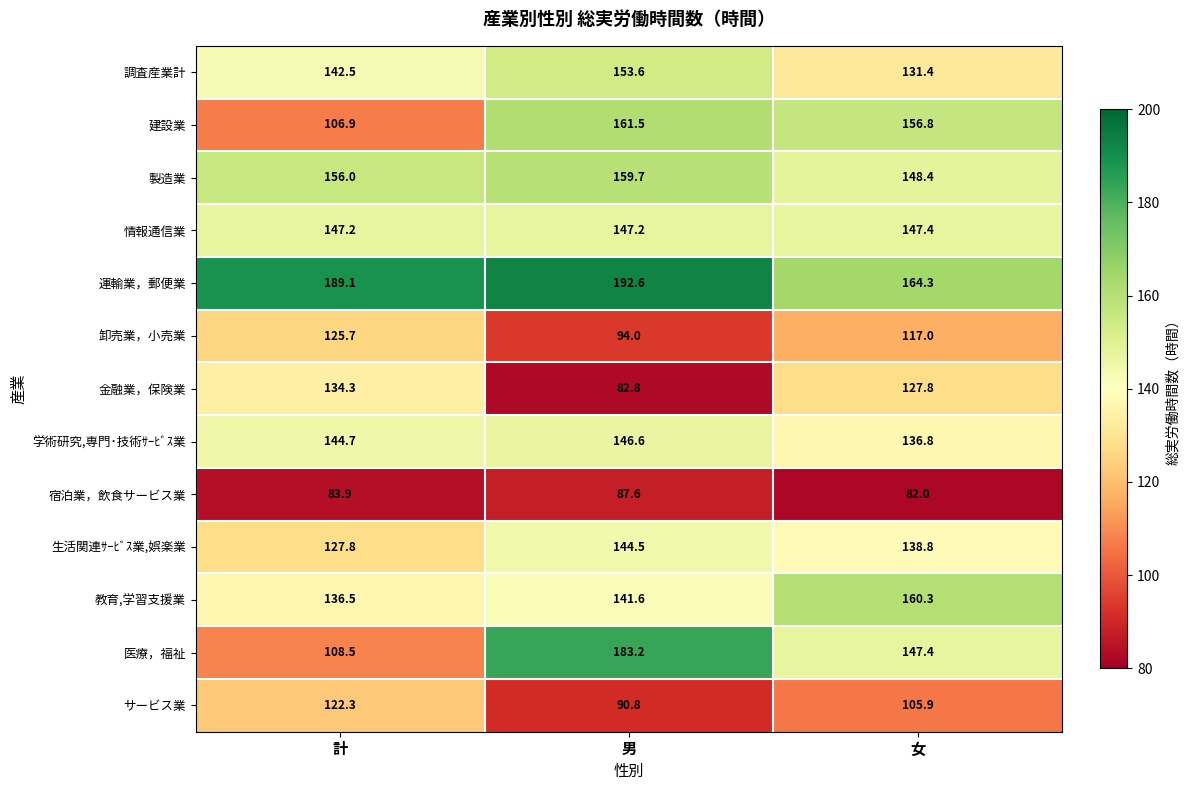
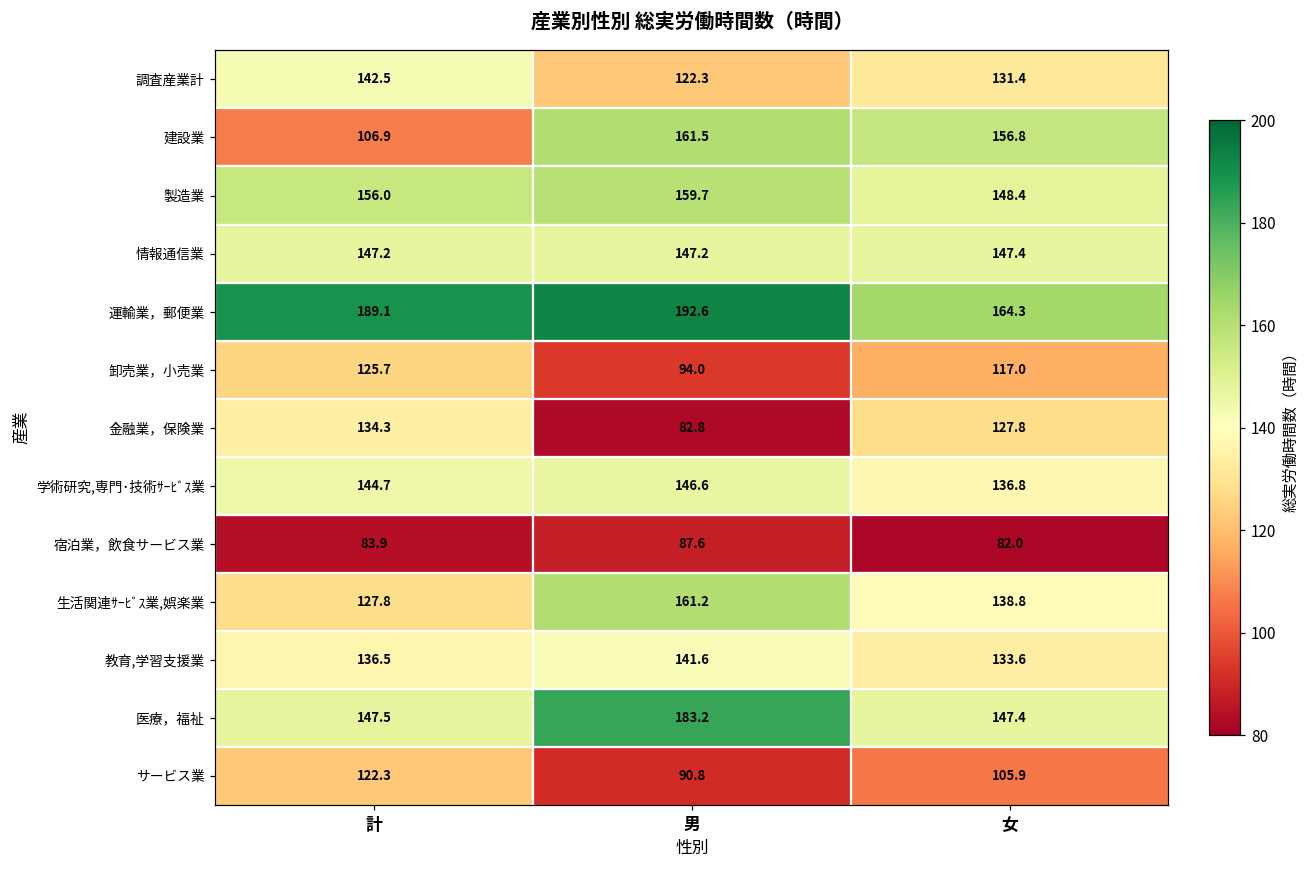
調査産業計, 男: 153.6 -> 122.3
生活関連ｻｰﾋﾞｽ業,娯楽業, 男: 144.5 -> 161.2
教育,学習支援業, 女: 160.3 -> 133.6
医療，福祉, 計: 108.5 -> 147.5
